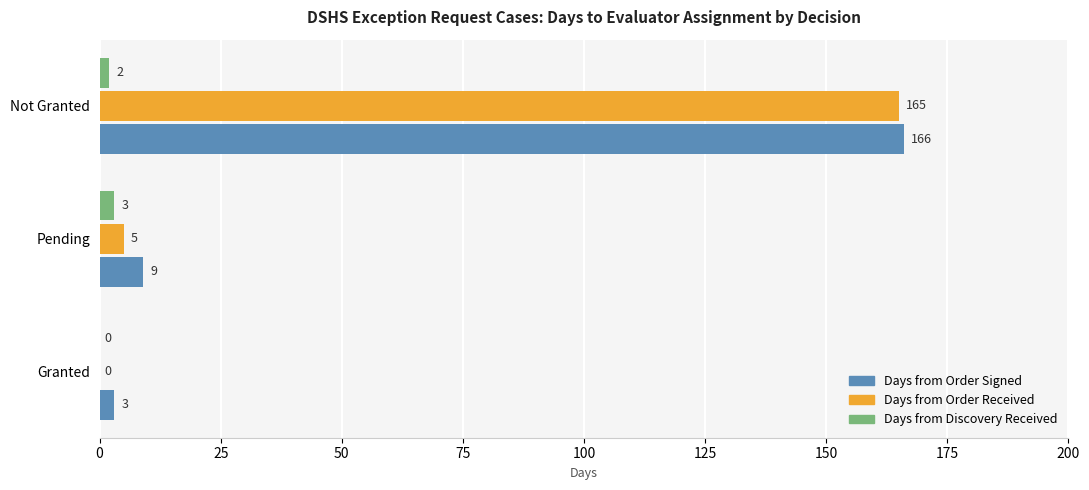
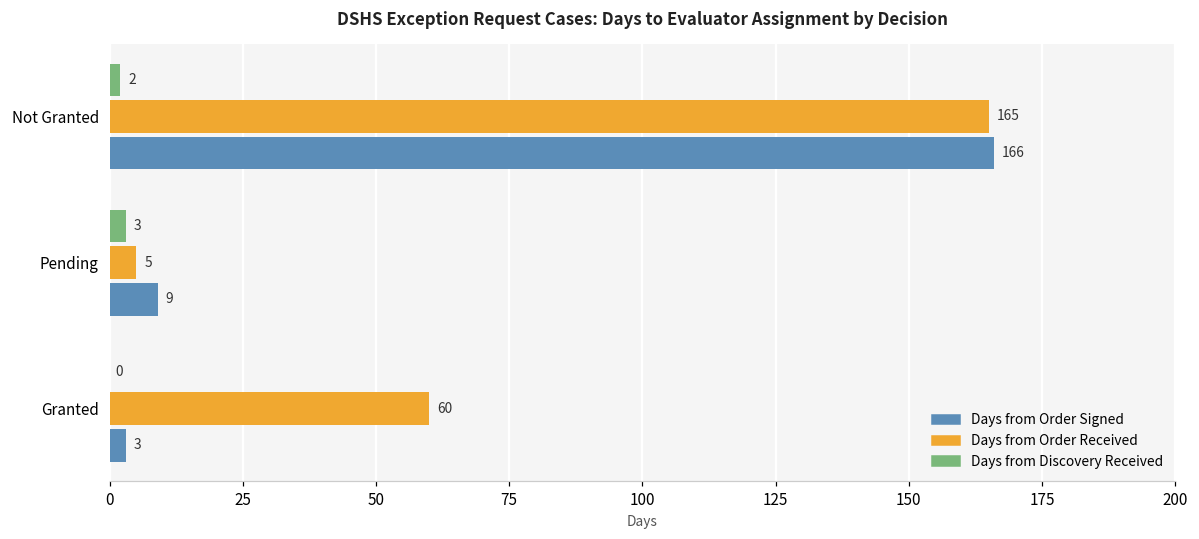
Days from Order Received, Granted: 0 -> 60
